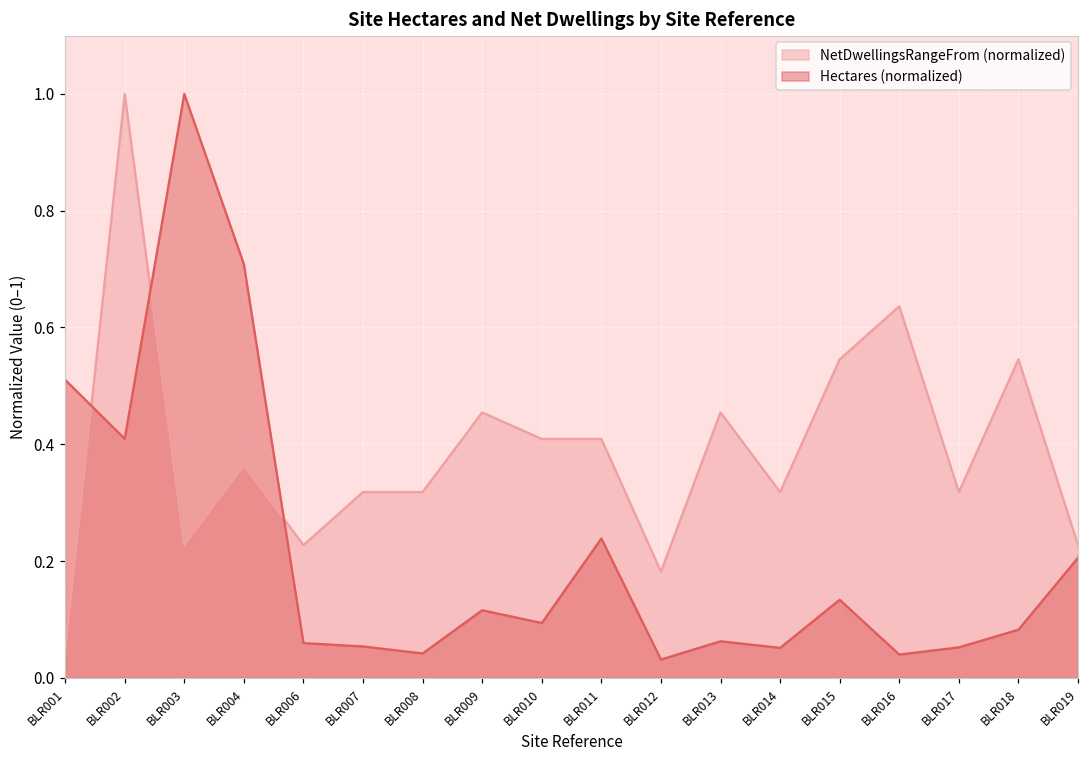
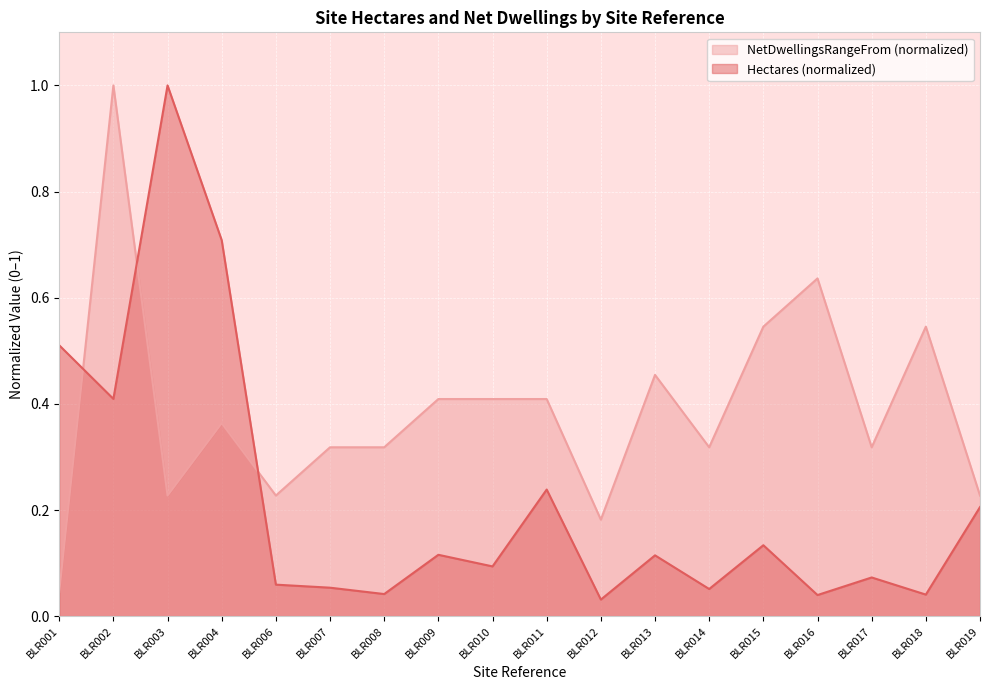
NetDwellingsRangeFrom (normalized), BLR009: 0.45 -> 0.41
Hectares (normalized), BLR013: 0.06 -> 0.11
Hectares (normalized), BLR017: 0.05 -> 0.07
Hectares (normalized), BLR018: 0.08 -> 0.04
